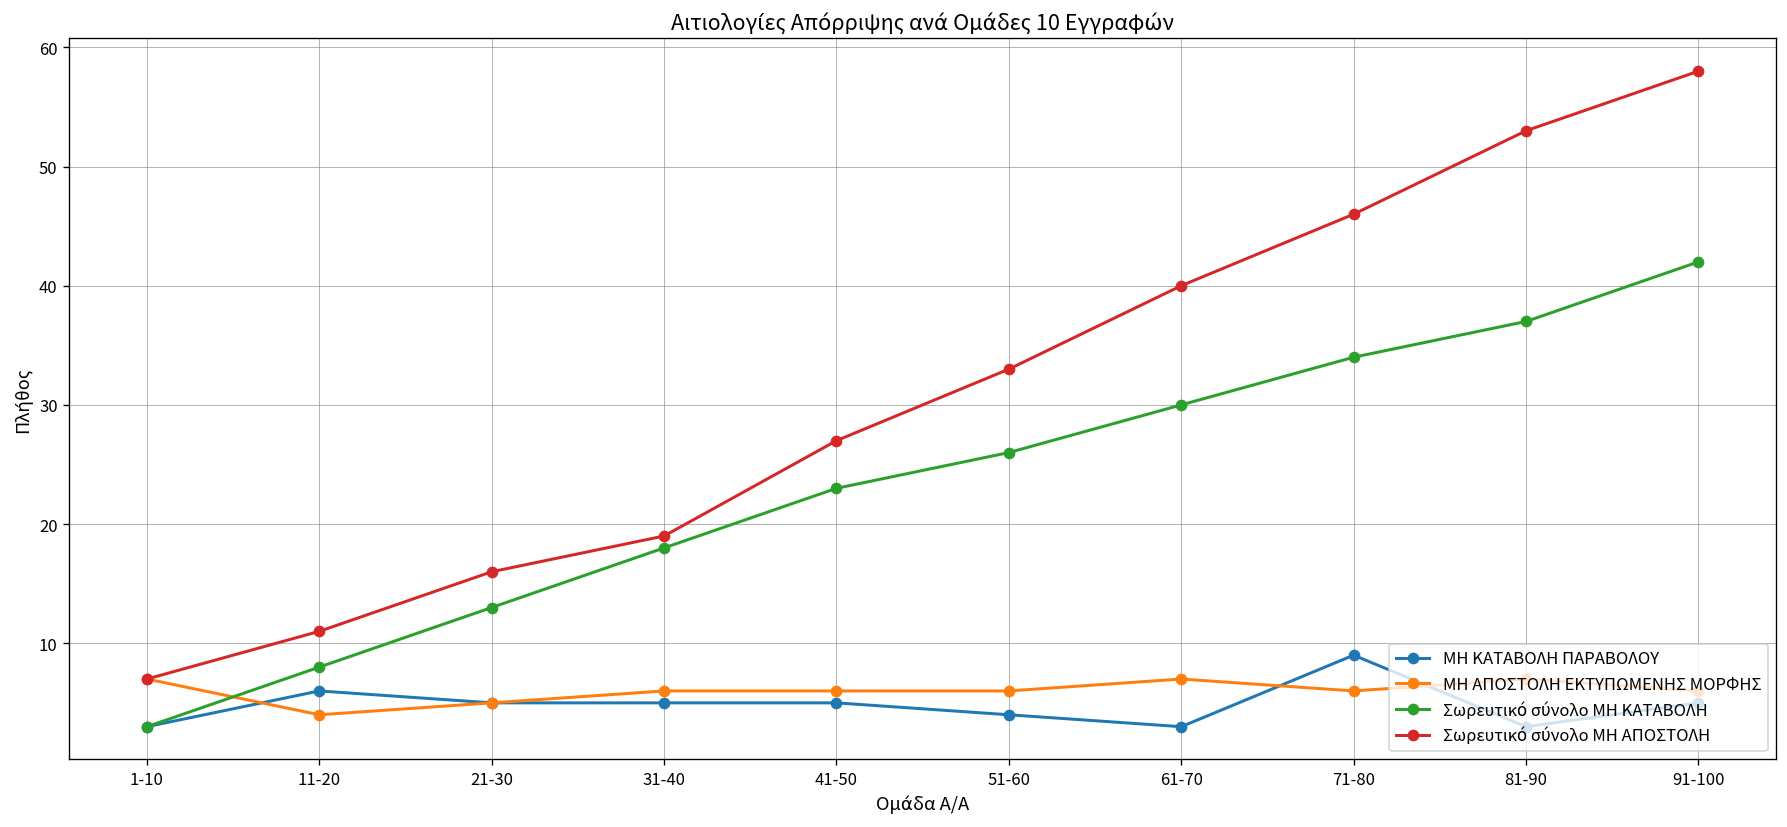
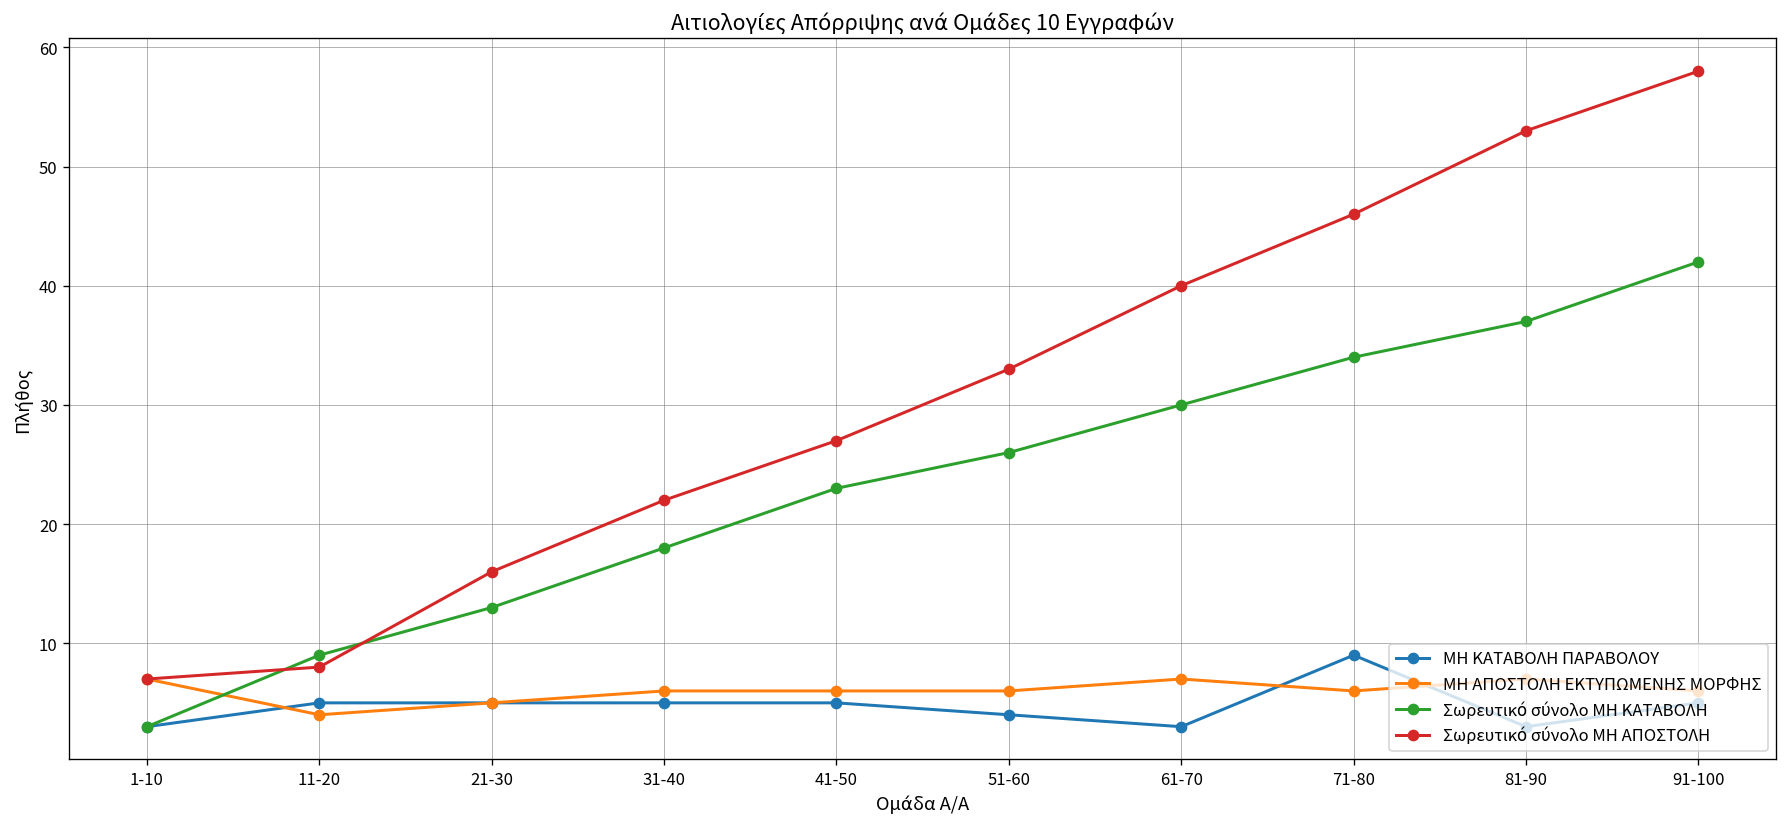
ΜΗ ΚΑΤΑΒΟΛΗ ΠΑΡΑΒΟΛΟΥ, 11-20: 6 -> 5
Σωρευτικό σύνολο ΜΗ ΚΑΤΑΒΟΛΗ, 11-20: 8 -> 9
Σωρευτικό σύνολο ΜΗ ΑΠΟΣΤΟΛΗ, 11-20: 11 -> 8
Σωρευτικό σύνολο ΜΗ ΑΠΟΣΤΟΛΗ, 31-40: 19 -> 22
